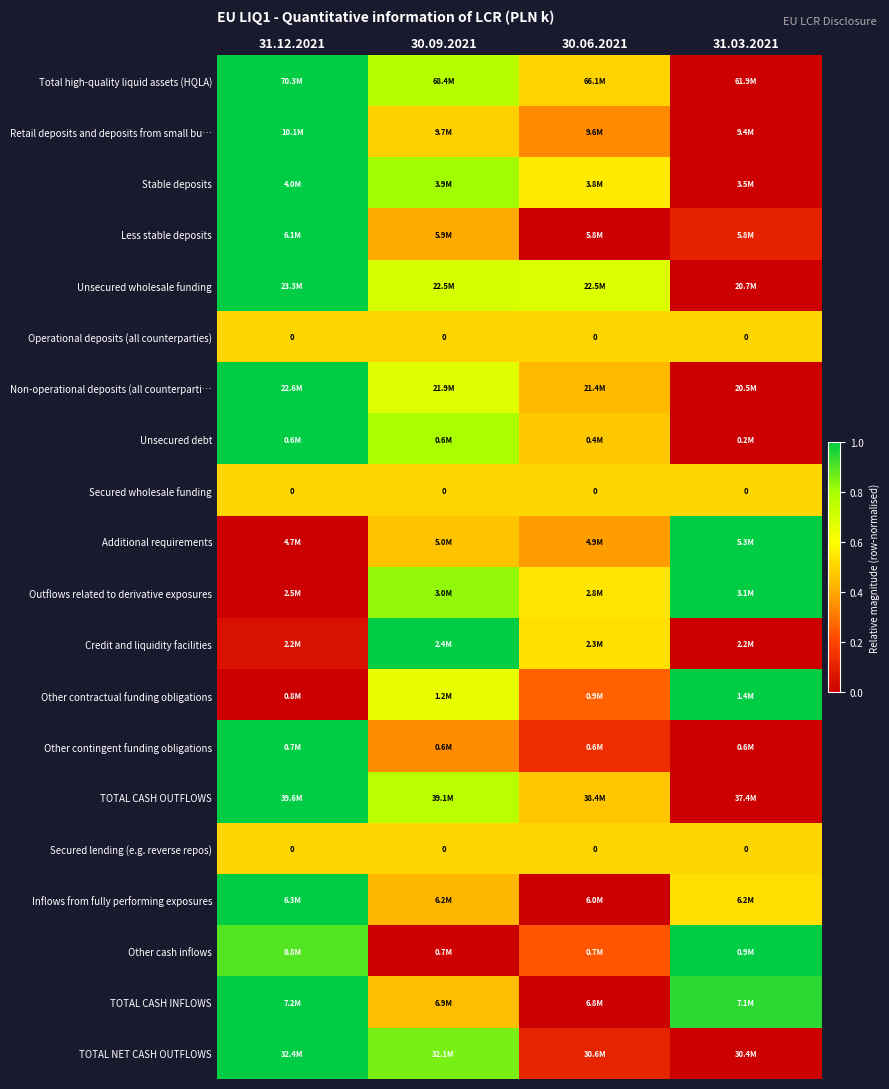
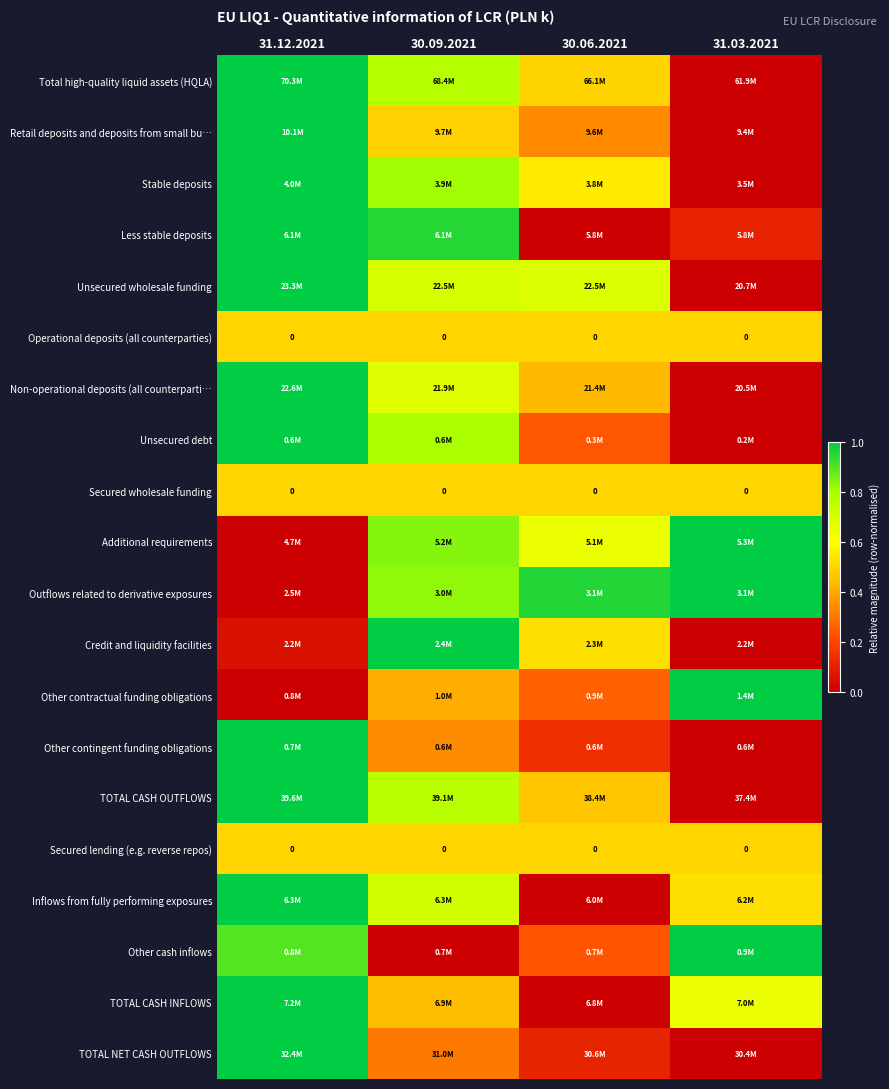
Less stable deposits, 30.09.2021: 5.9M -> 6.1M
Unsecured debt, 30.06.2021: 0.4M -> 0.3M
Additional requirements, 30.09.2021: 5.0M -> 5.2M
Additional requirements, 30.06.2021: 4.9M -> 5.1M
Outflows related to derivative exposures, 30.06.2021: 2.8M -> 3.1M
Other contractual funding obligations, 30.09.2021: 1.2M -> 1.0M
Inflows from fully performing exposures, 30.09.2021: 6.2M -> 6.3M
TOTAL CASH INFLOWS, 31.03.2021: 7.1M -> 7.0M
TOTAL NET CASH OUTFLOWS, 30.09.2021: 32.1M -> 31.0M
